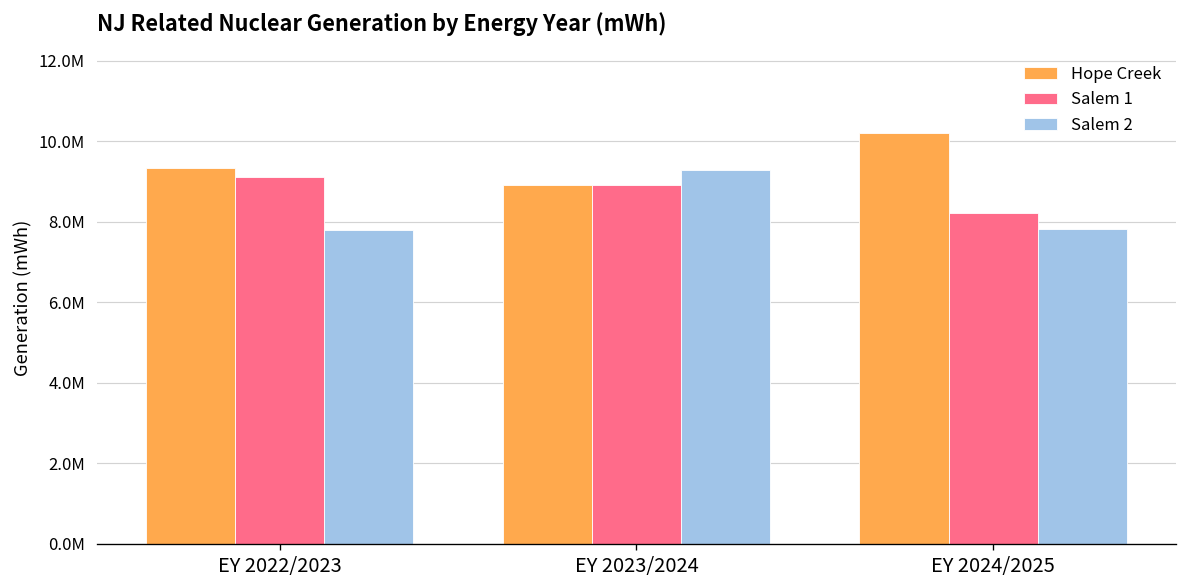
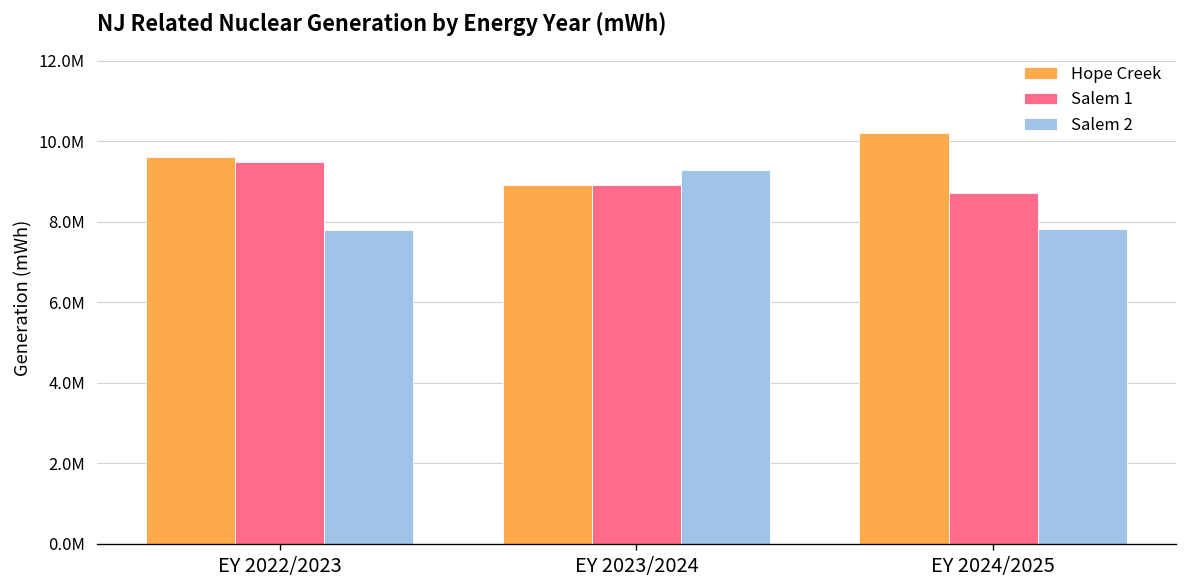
Hope Creek, EY 2022/2023: 9300000 -> 9600000
Salem 1, EY 2022/2023: 9100000 -> 9500000
Salem 1, EY 2024/2025: 8200000 -> 8700000
